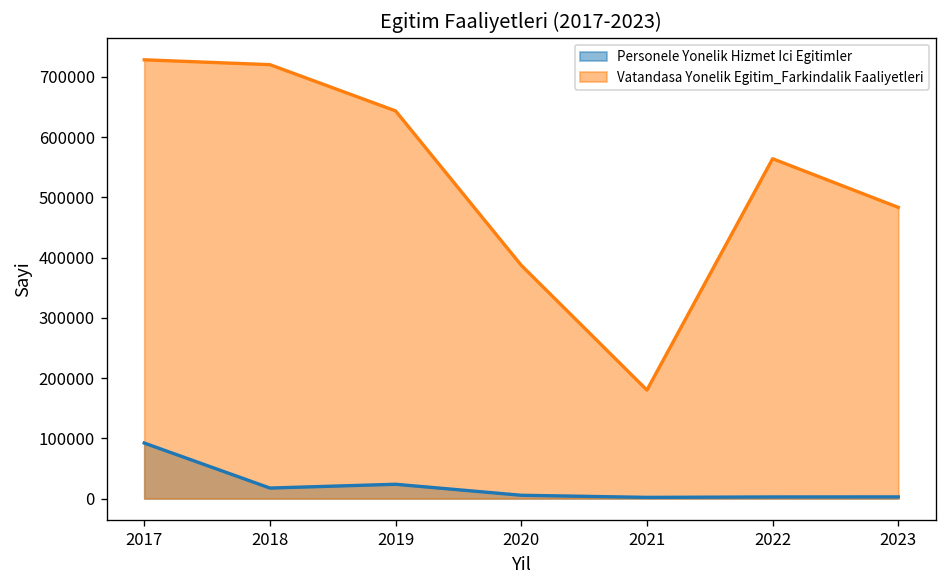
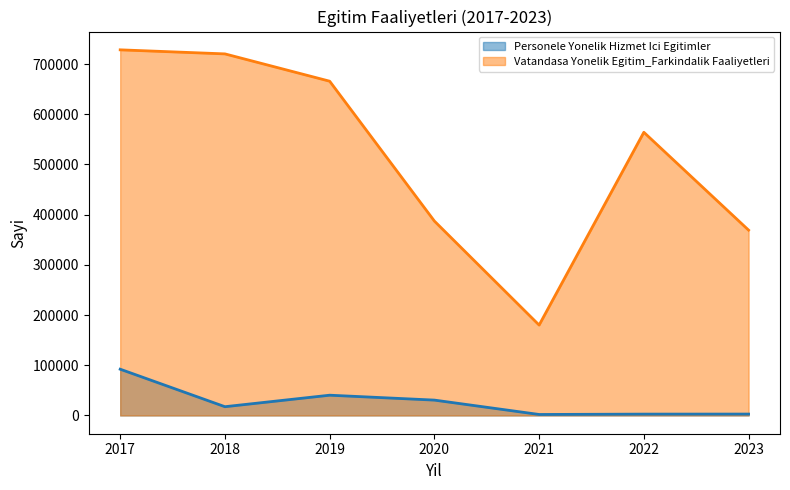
Personele Yonelik Hizmet Ici Egitimler, 2019: 20000 -> 40000
Vatandasa Yonelik Egitim_Farkindalik Faaliyetleri, 2019: 640000 -> 670000
Personele Yonelik Hizmet Ici Egitimler, 2020: 10000 -> 30000
Vatandasa Yonelik Egitim_Farkindalik Faaliyetleri, 2023: 480000 -> 370000
